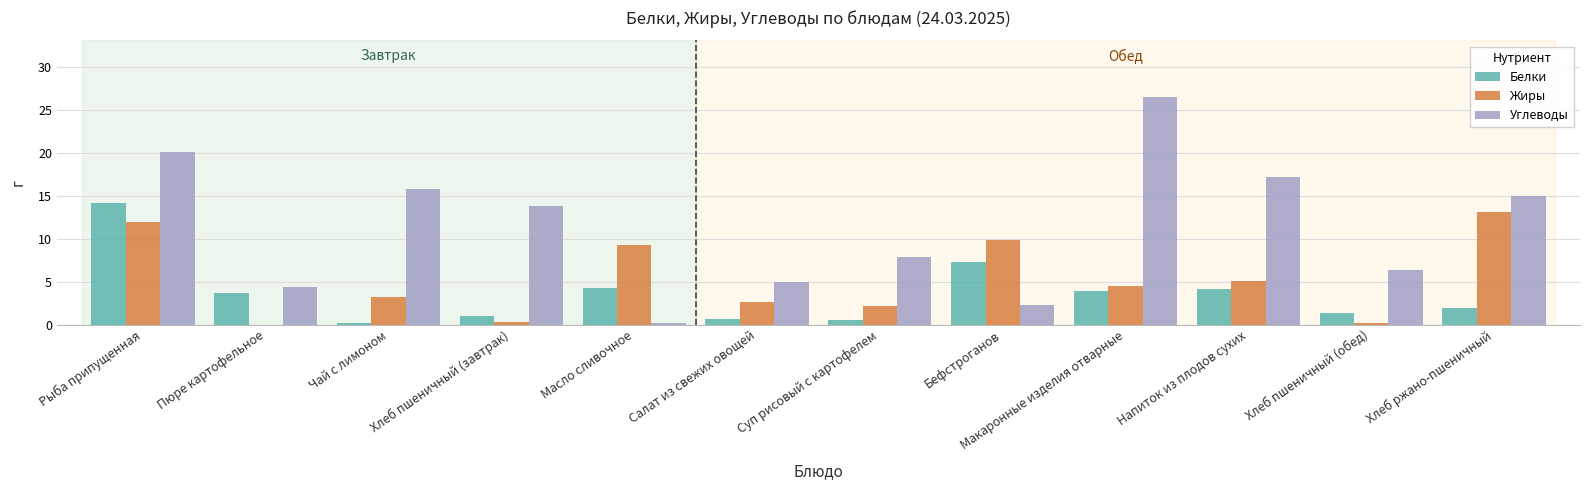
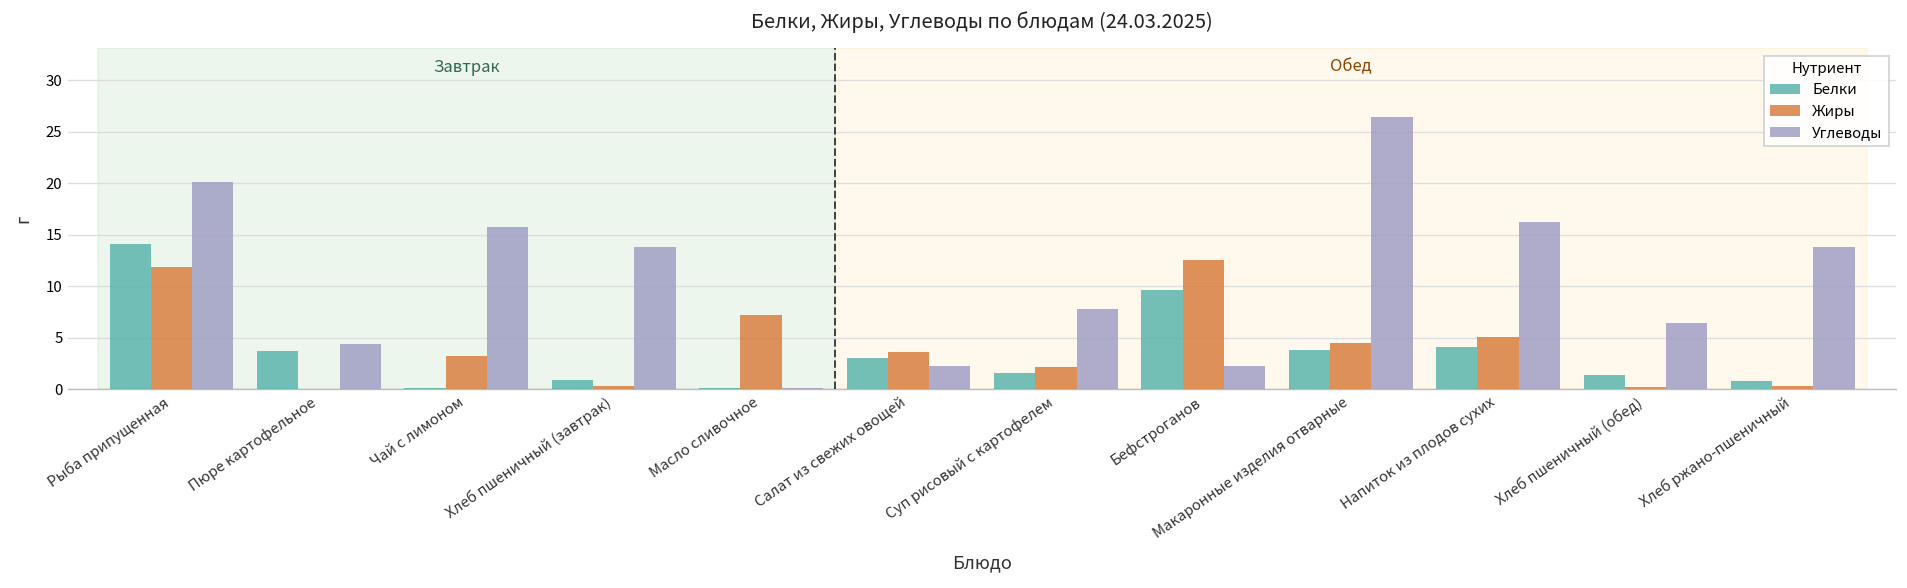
Белки, Масло сливочное: 4 -> 0
Жиры, Масло сливочное: 9 -> 7
Белки, Салат из свежих овощей: 1 -> 3
Жиры, Салат из свежих овощей: 3 -> 4
Углеводы, Салат из свежих овощей: 5 -> 2
Белки, Суп рисовый с картофелем: 1 -> 2
Белки, Бефстроганов: 7 -> 10
Жиры, Бефстроганов: 10 -> 13
Углеводы, Напиток из плодов сухих: 17 -> 16
Белки, Хлеб ржано-пшеничный: 2 -> 1
Жиры, Хлеб ржано-пшеничный: 13 -> 0
Углеводы, Хлеб ржано-пшеничный: 15 -> 14
